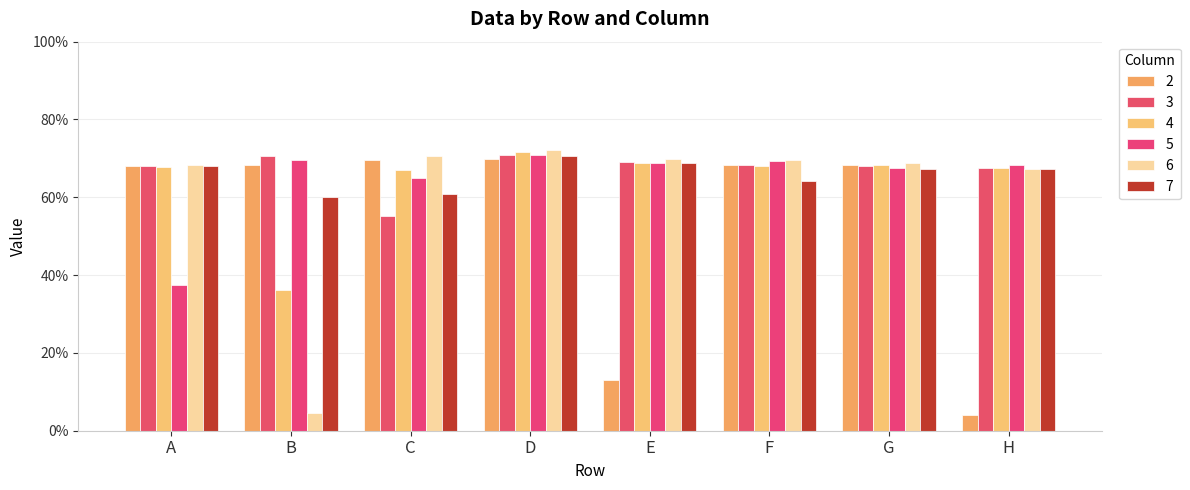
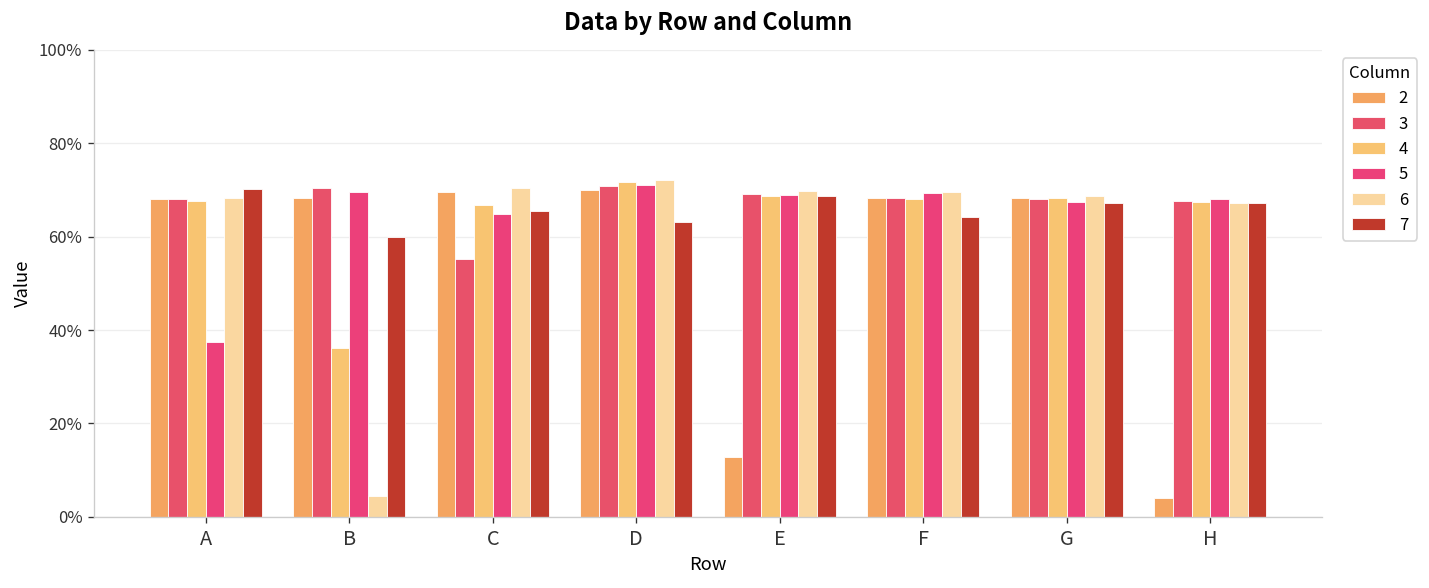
7, A: 68% -> 70%
7, C: 61% -> 66%
7, D: 71% -> 63%
